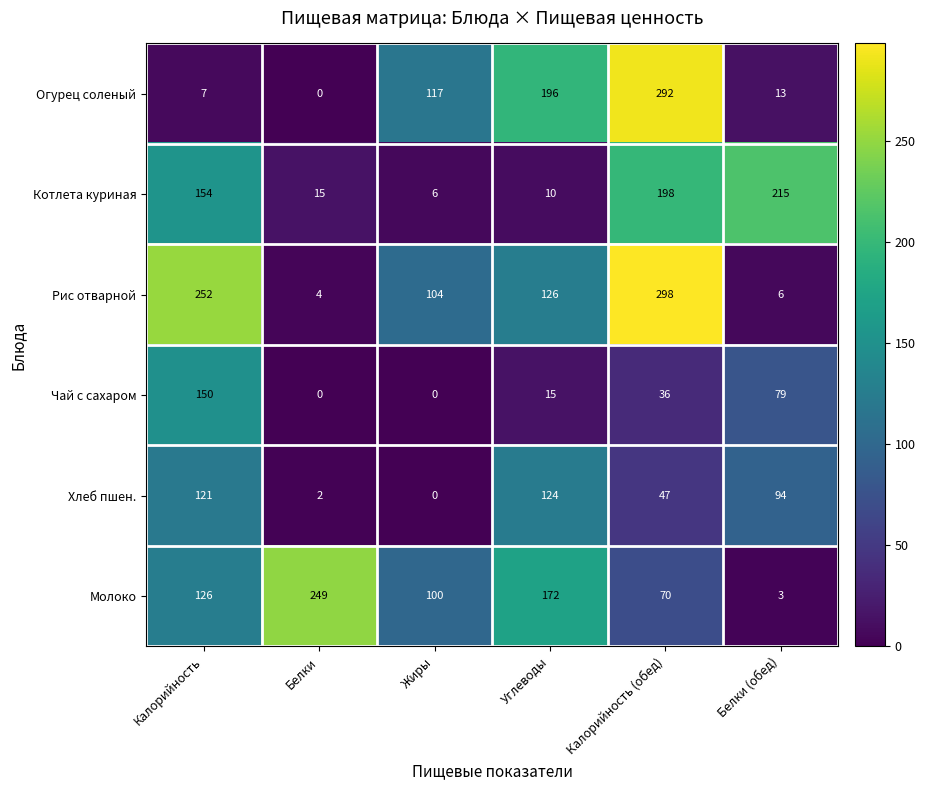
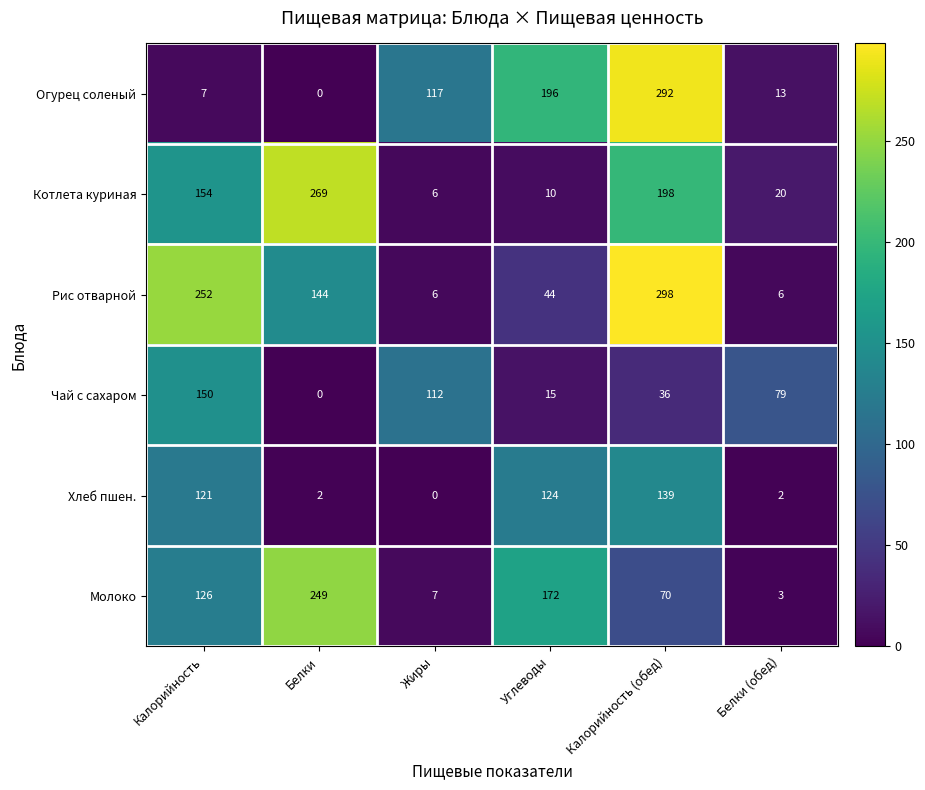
Котлета куриная, Белки: 15 -> 269
Котлета куриная, Белки (обед): 215 -> 20
Рис отварной, Белки: 4 -> 144
Рис отварной, Жиры: 104 -> 6
Рис отварной, Углеводы: 126 -> 44
Чай с сахаром, Жиры: 0 -> 112
Хлеб пшен., Калорийность (обед): 47 -> 139
Хлеб пшен., Белки (обед): 94 -> 2
Молоко, Жиры: 100 -> 7
